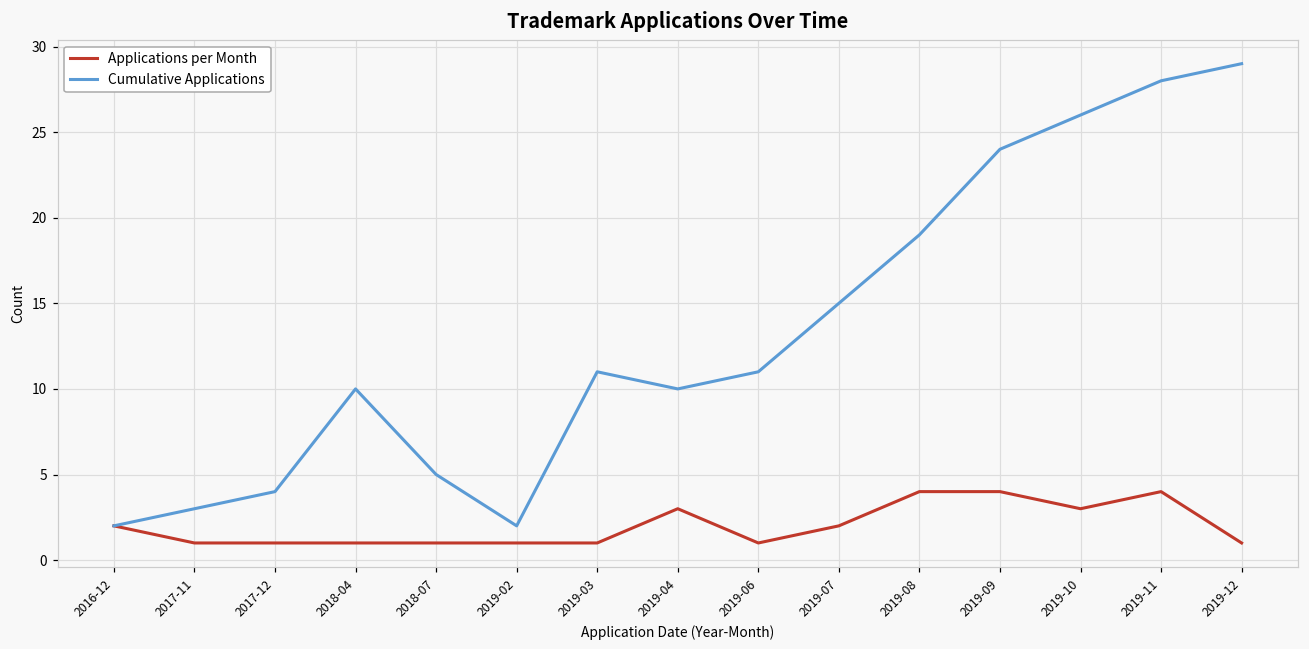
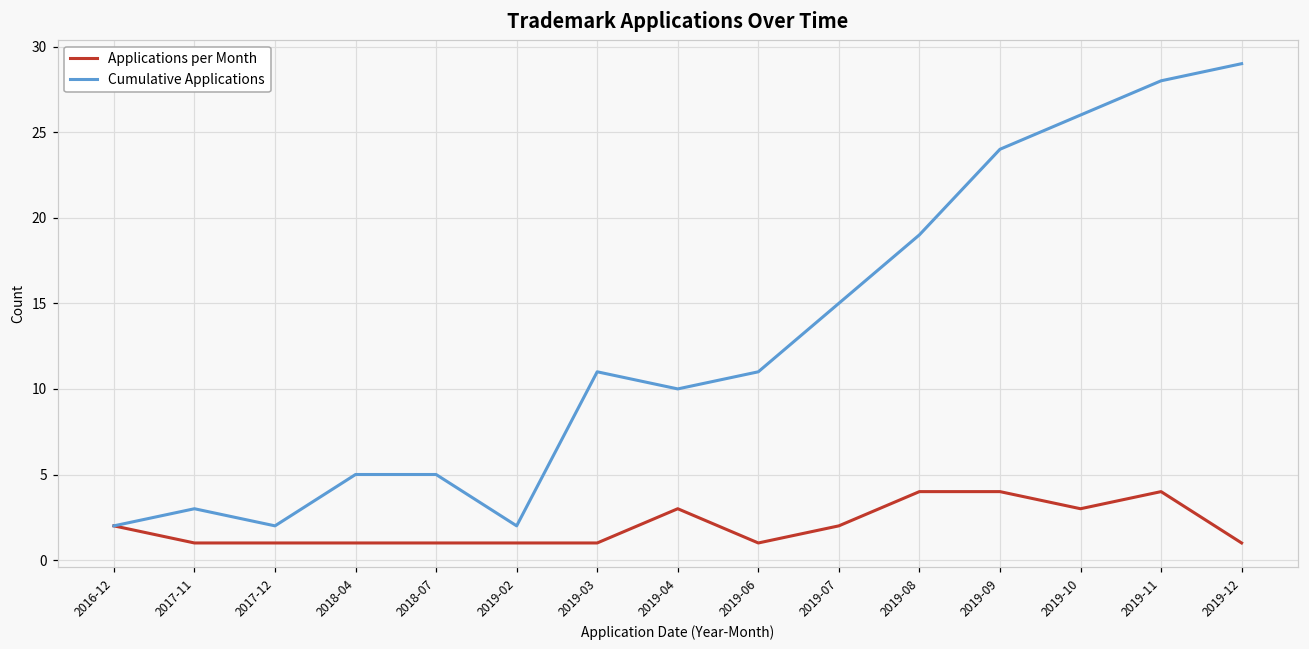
Cumulative Applications, 2017-12: 4 -> 2
Cumulative Applications, 2018-04: 10 -> 5
